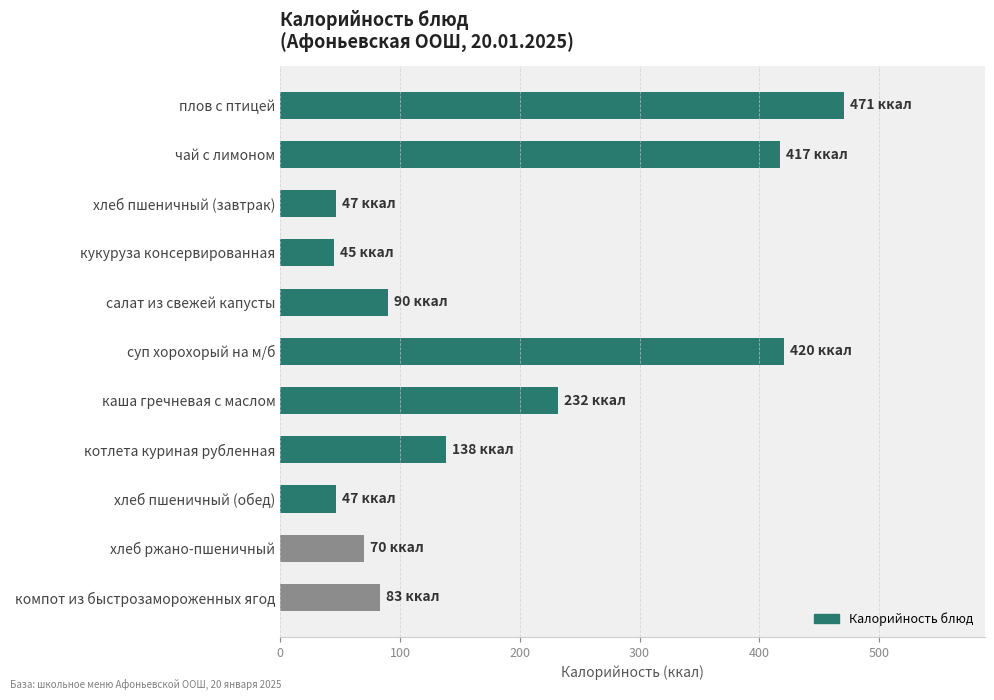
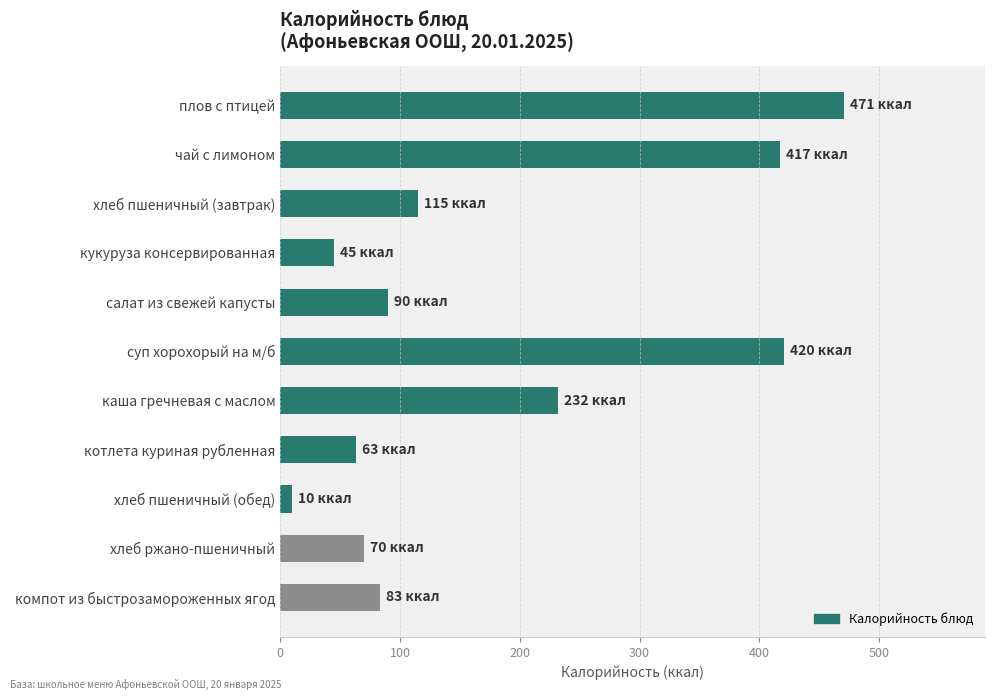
хлеб пшеничный (завтрак): 47 -> 115
котлета куриная рубленная: 138 -> 63
хлеб пшеничный (обед): 47 -> 10
